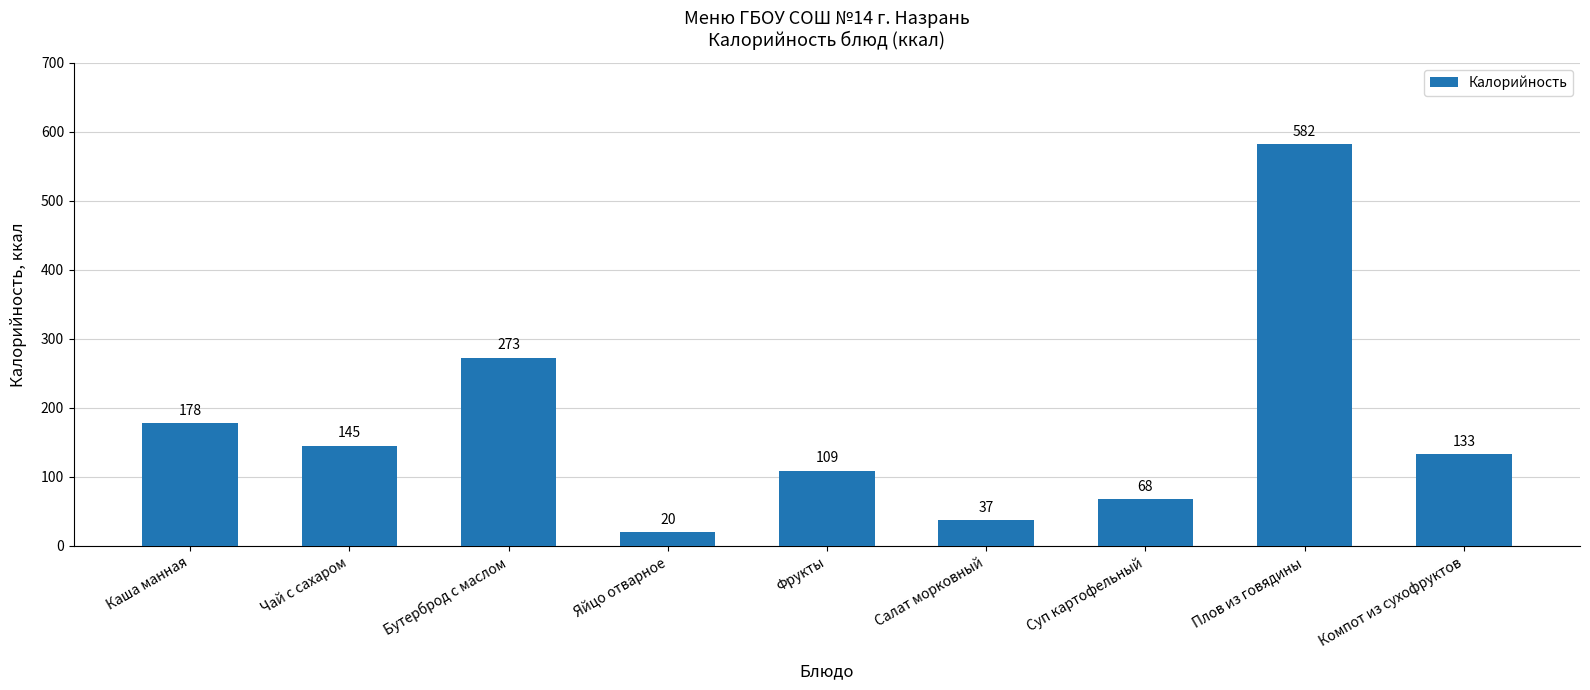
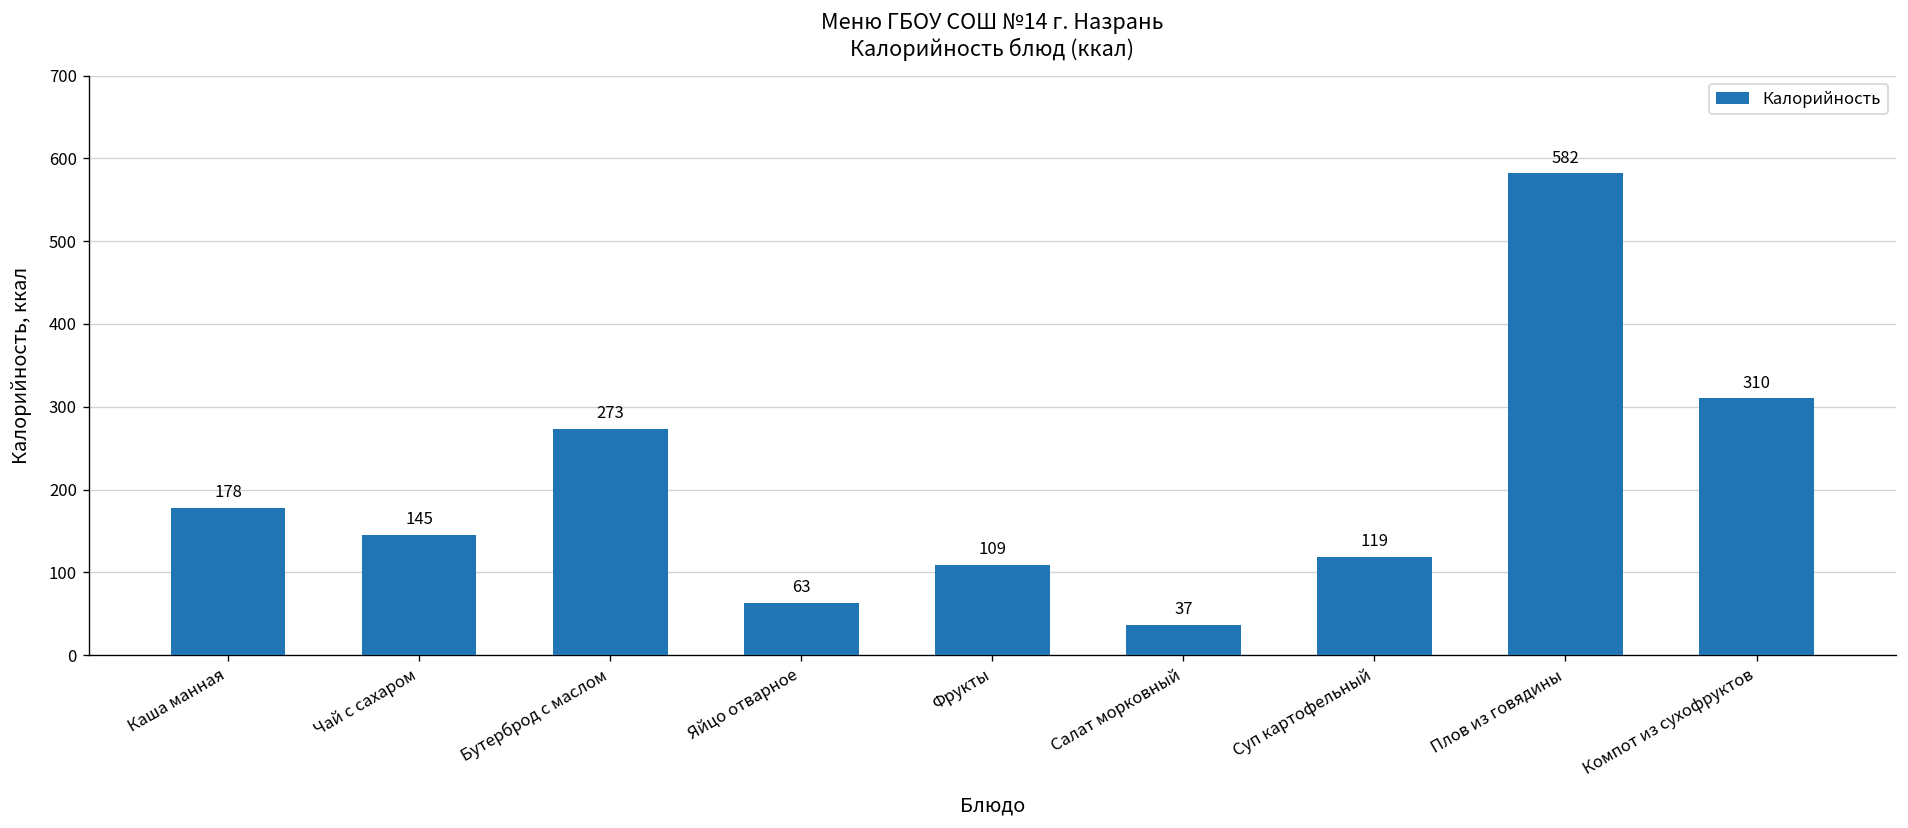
Яйцо отварное: 20 -> 63
Суп картофельный: 68 -> 119
Компот из сухофруктов: 133 -> 310
